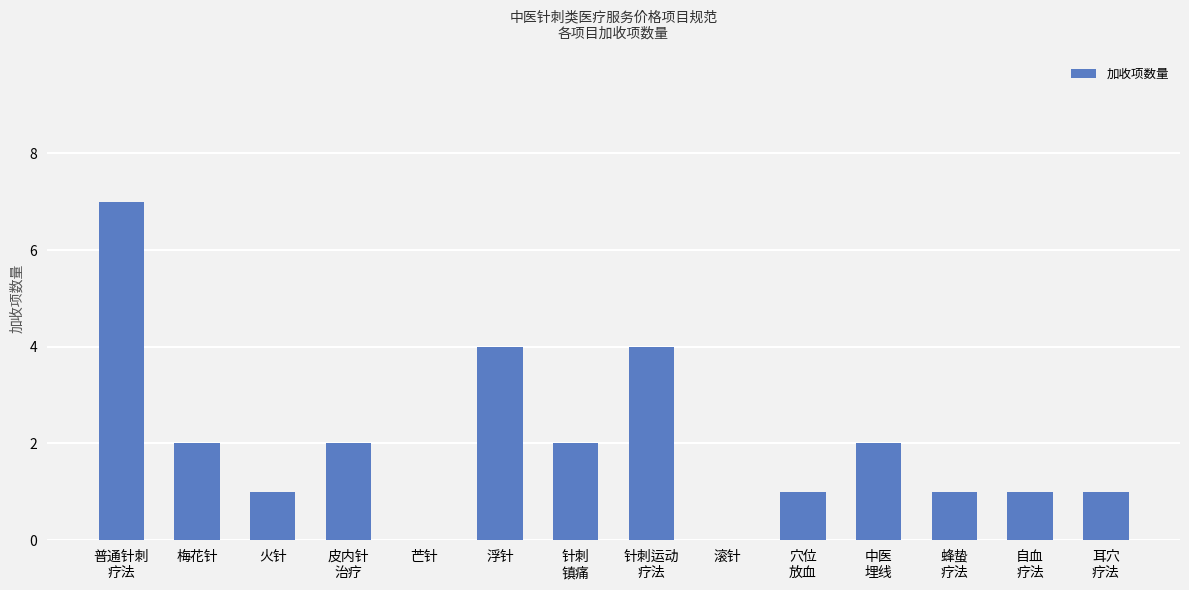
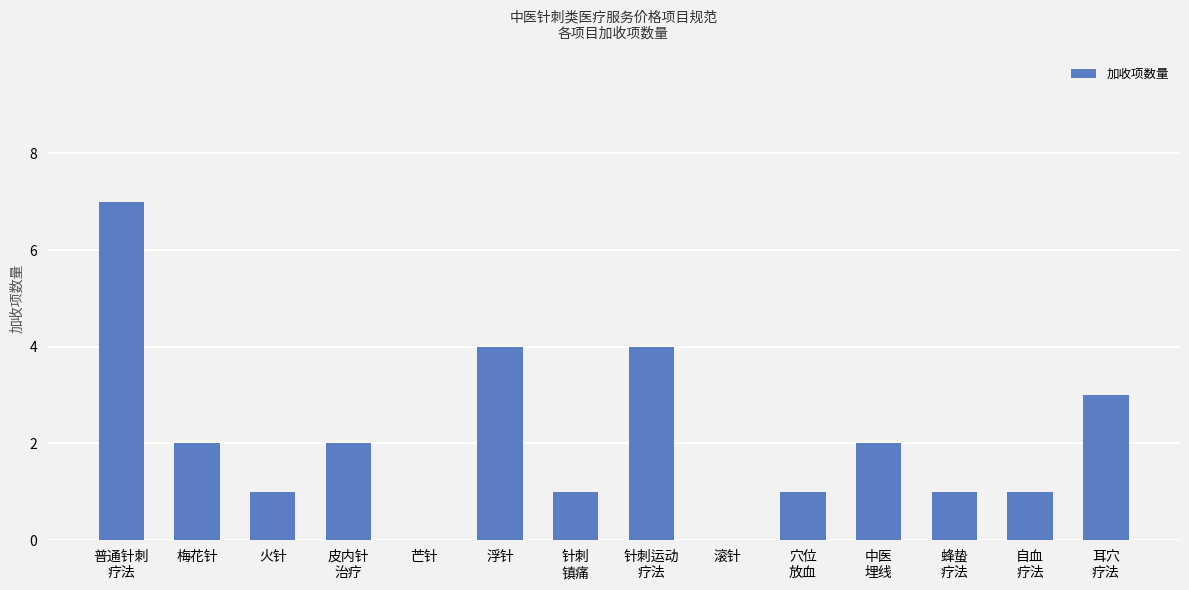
针刺 镇痛: 2 -> 1
耳穴 疗法: 1 -> 3
